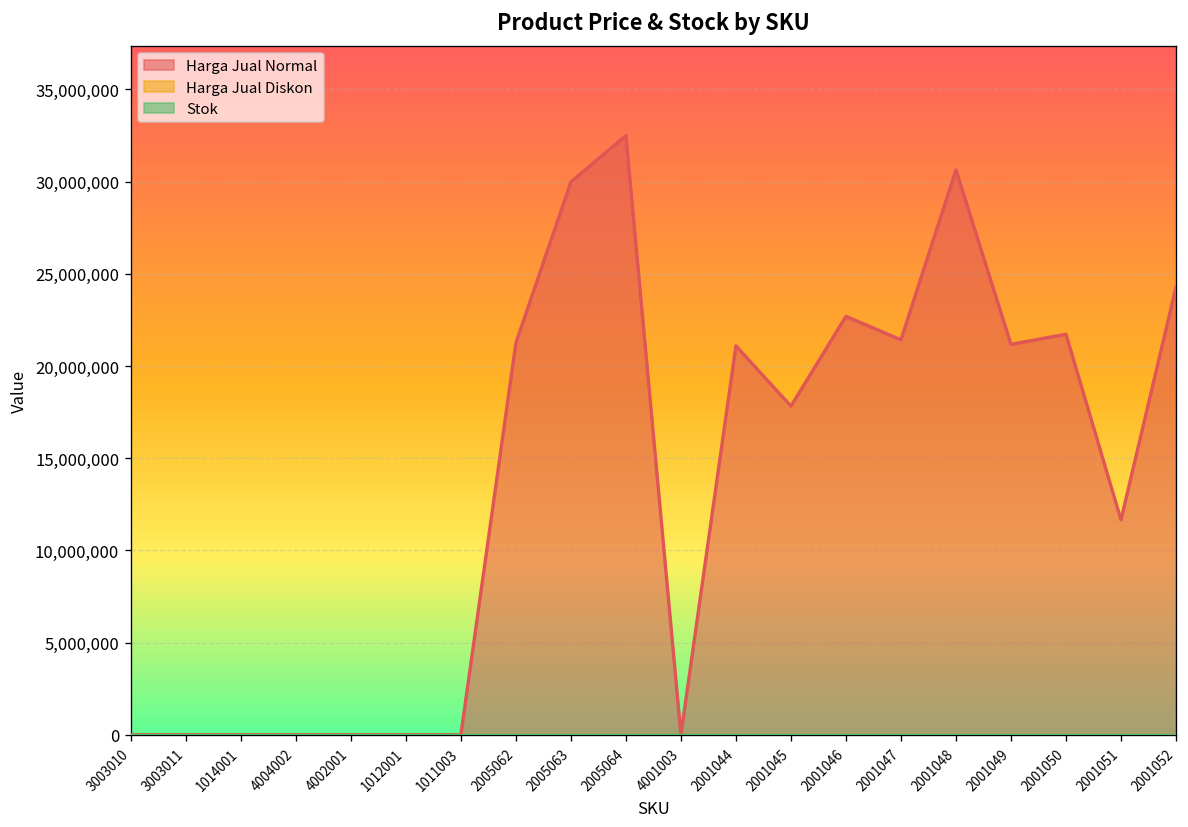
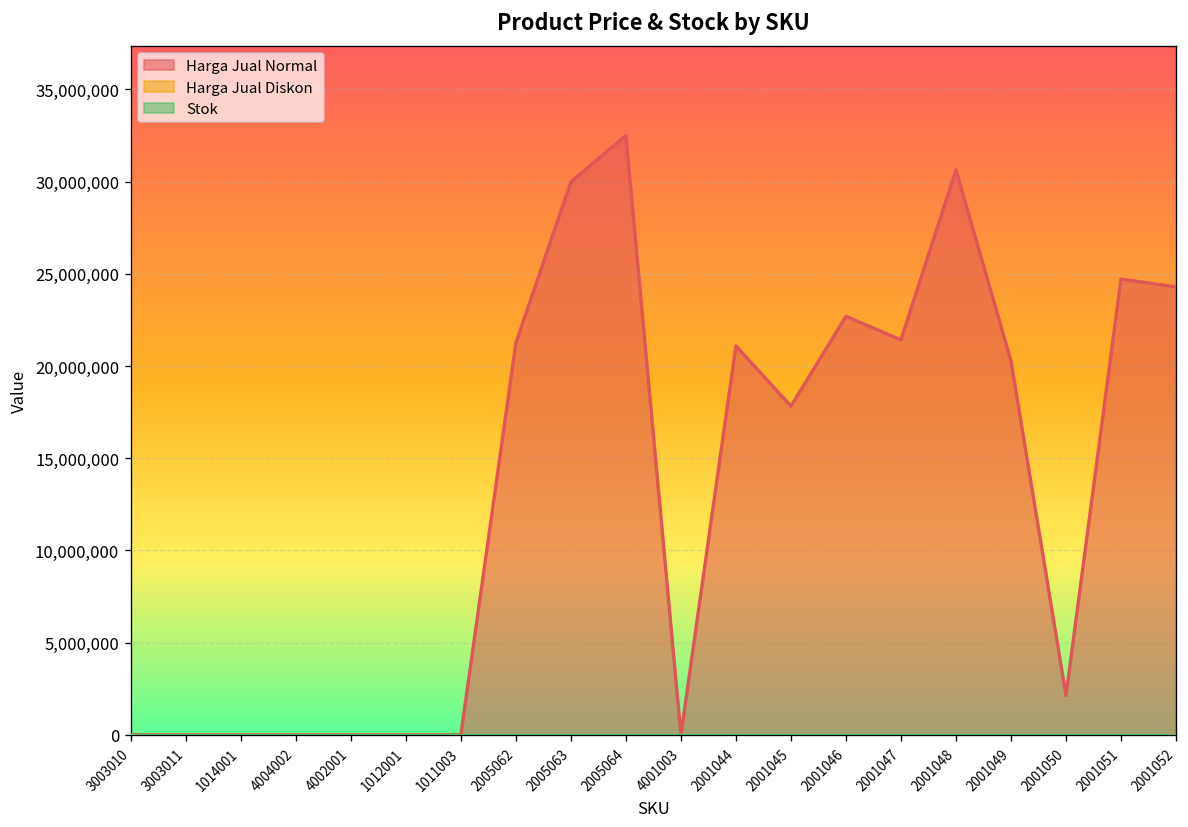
Harga Jual Normal, 2001049: 21,200,000 -> 20,300,000
Harga Jual Normal, 2001050: 21,700,000 -> 2,100,000
Harga Jual Normal, 2001051: 11,700,000 -> 24,700,000
